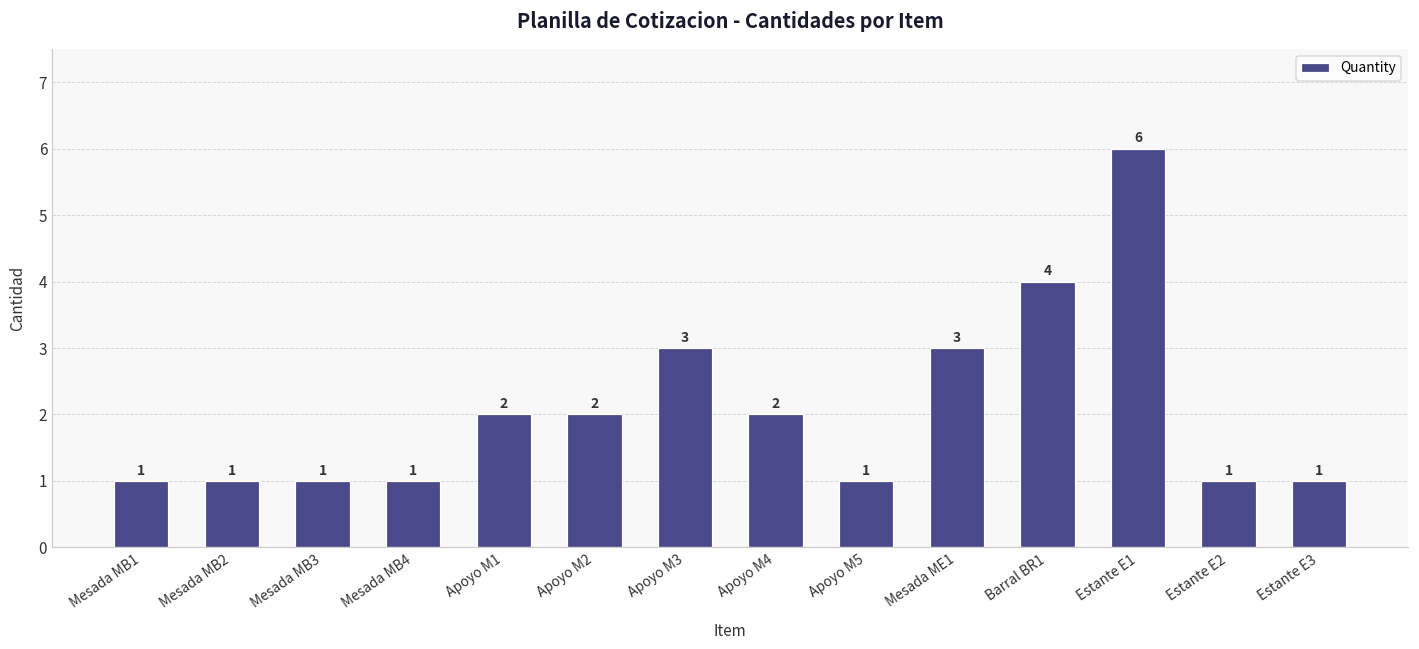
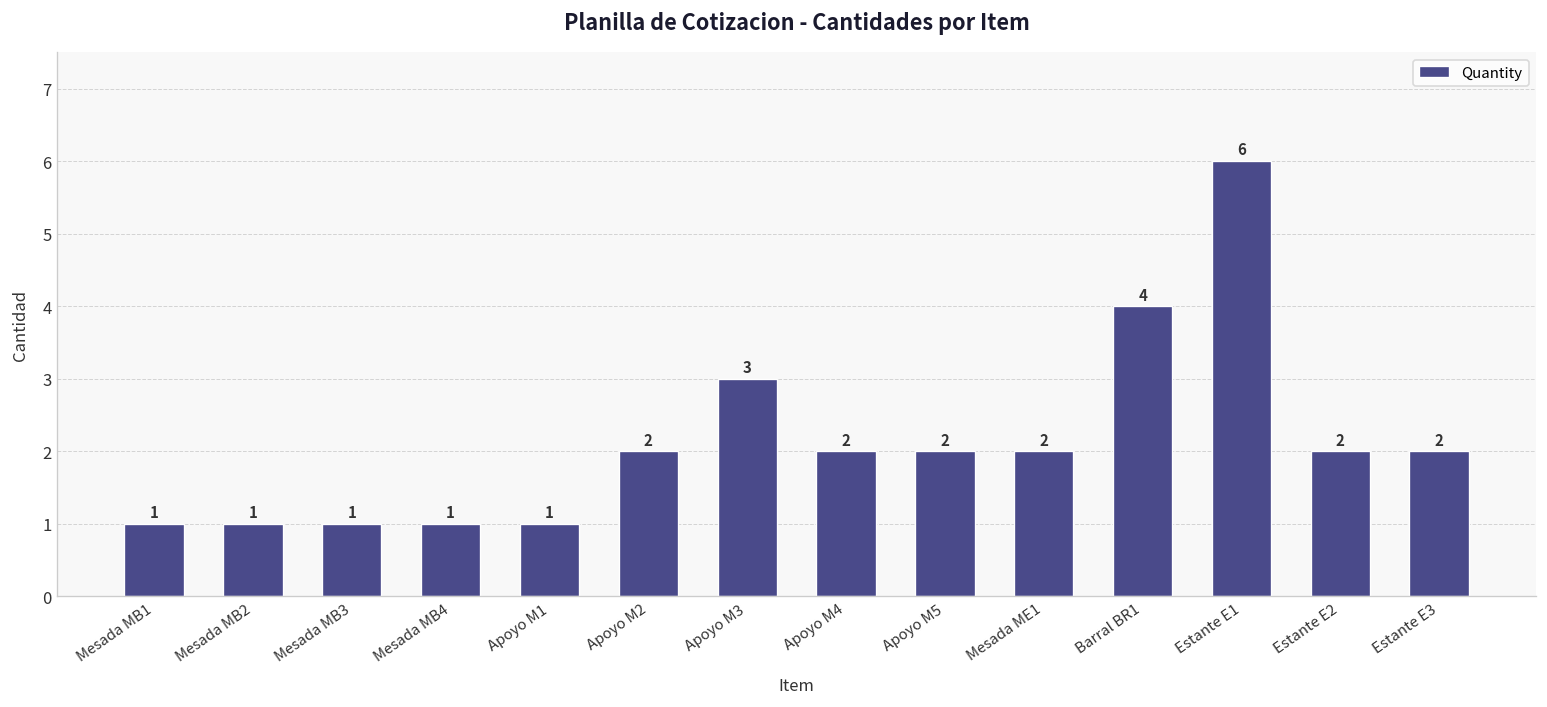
Apoyo M1: 2 -> 1
Apoyo M5: 1 -> 2
Mesada ME1: 3 -> 2
Estante E2: 1 -> 2
Estante E3: 1 -> 2
